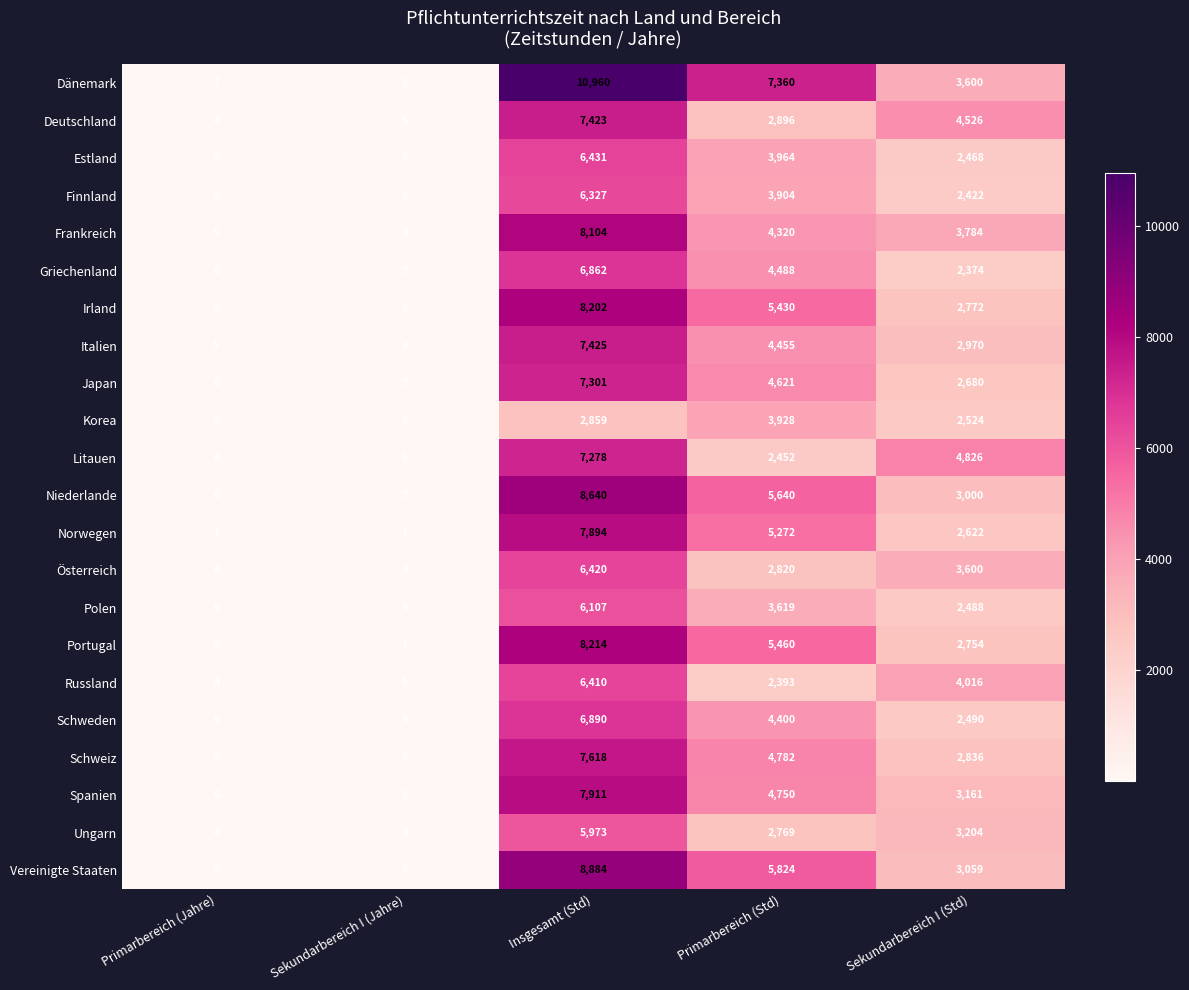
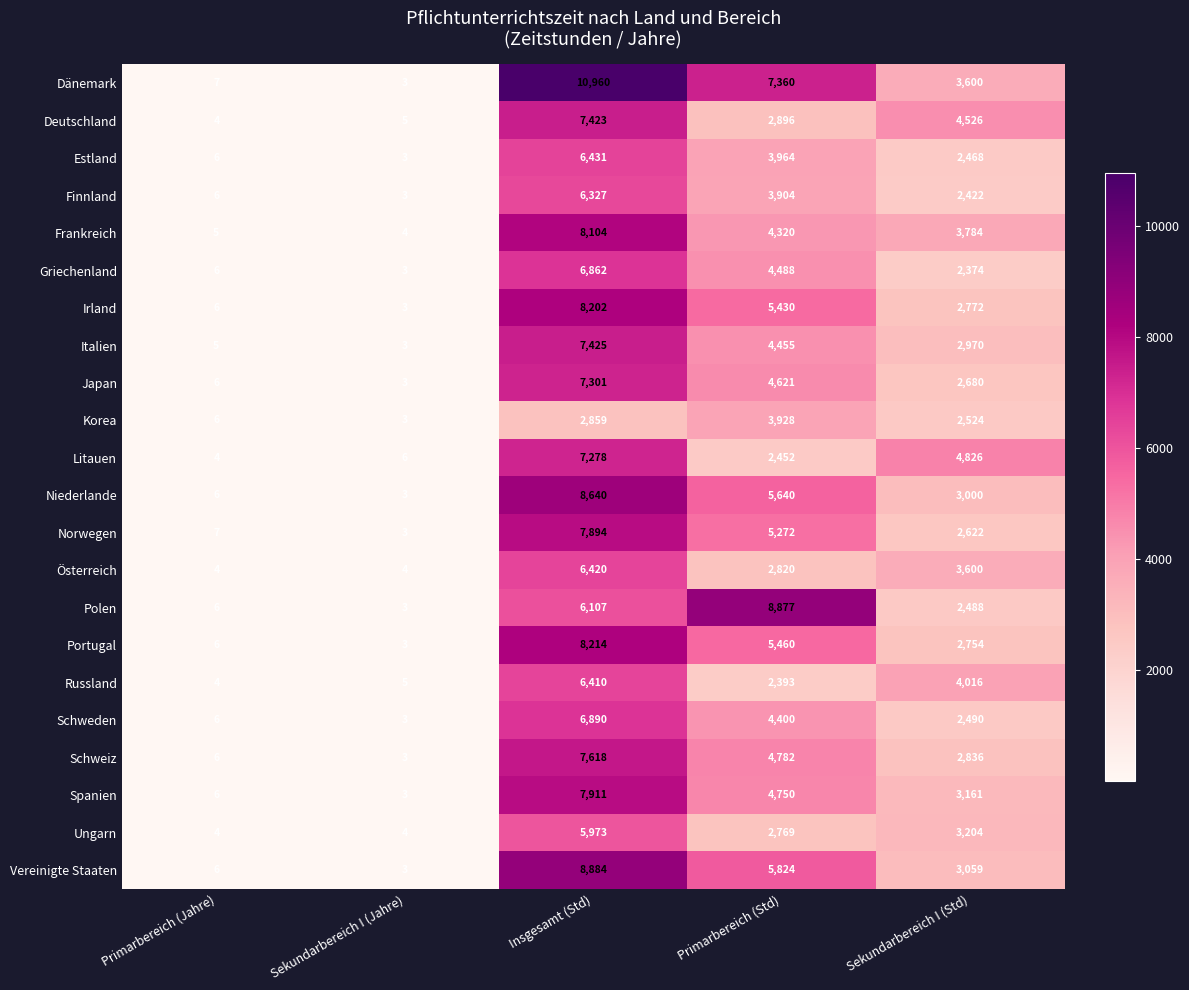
Polen, Primarbereich (Std): 3,619 -> 8,877
